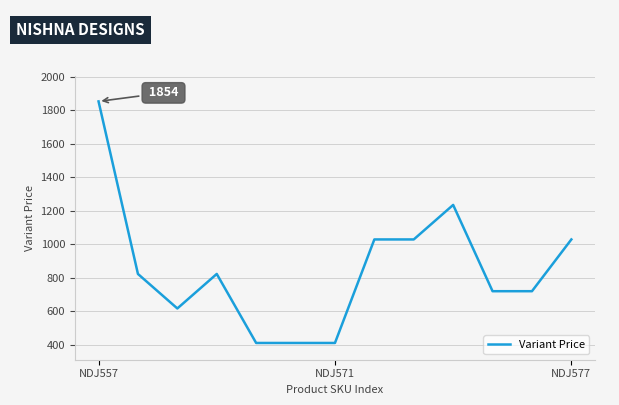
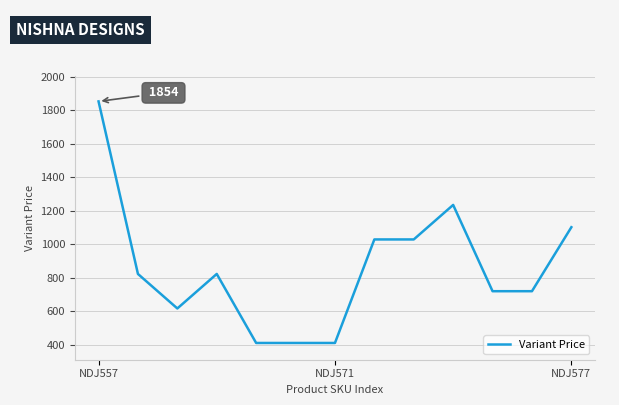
NDJ577: 1030 -> 1100
